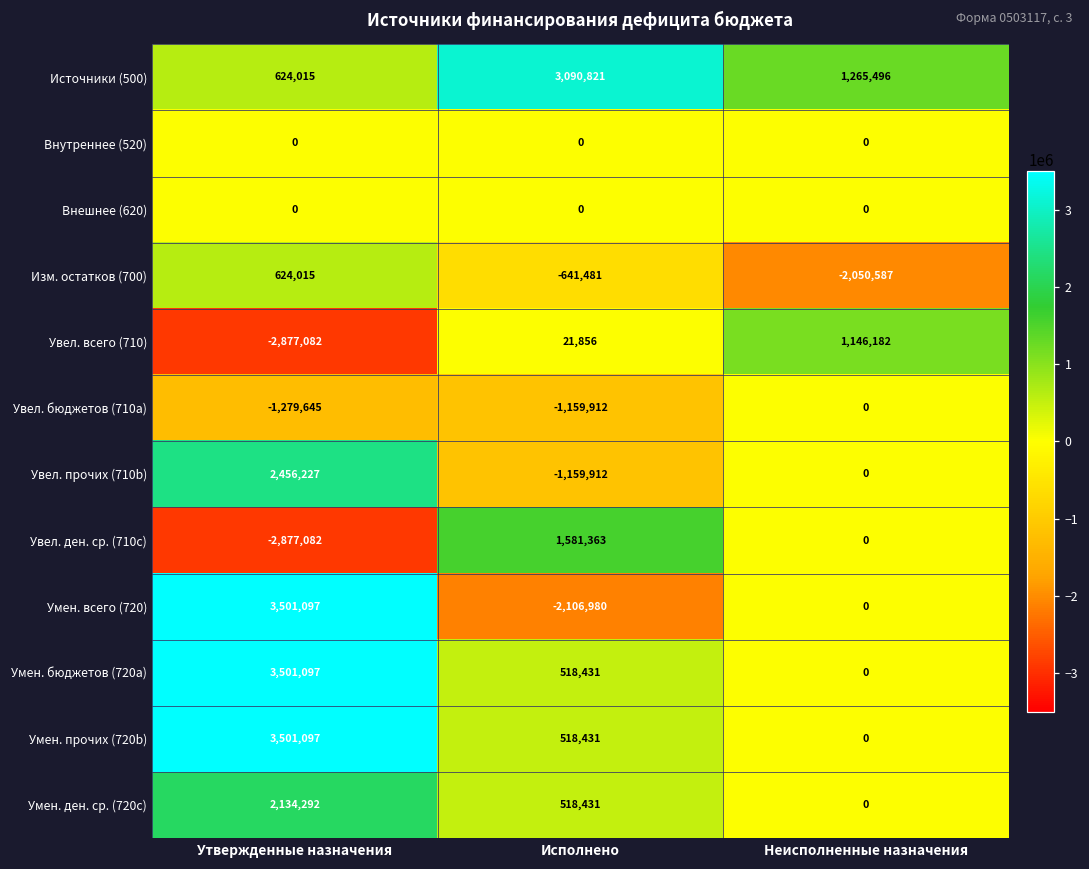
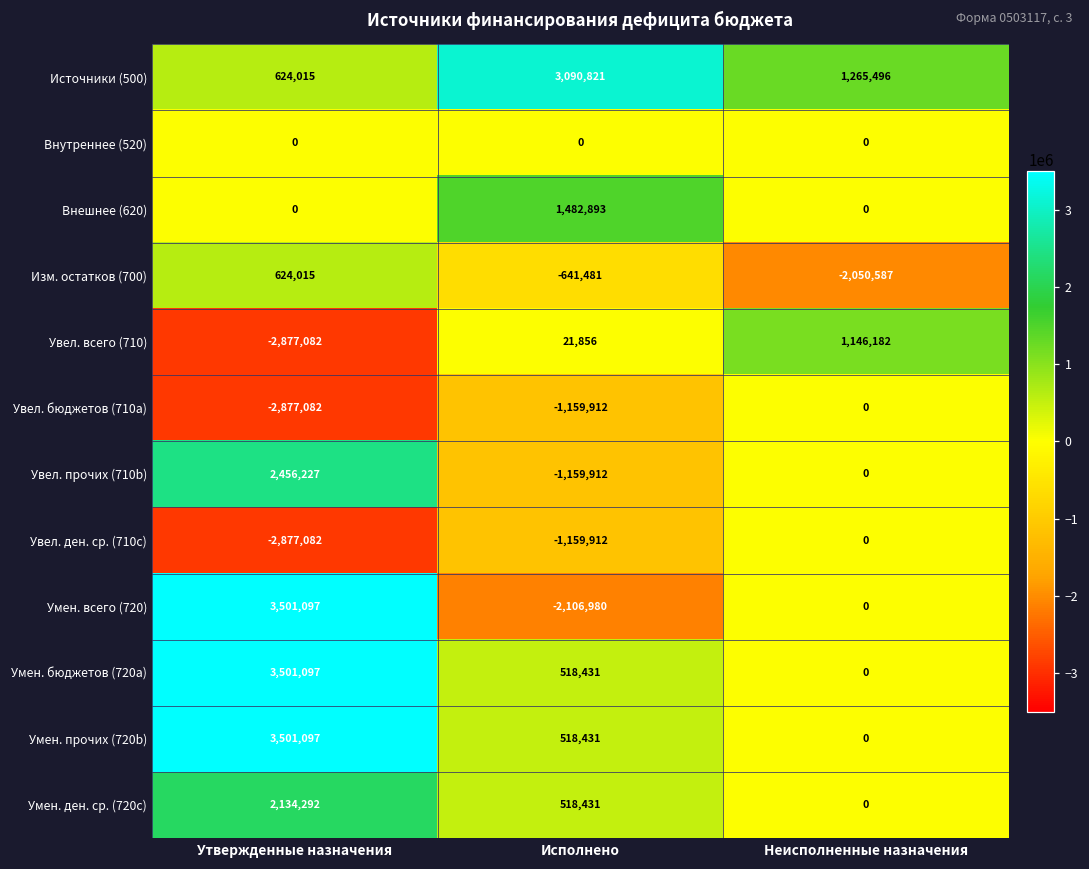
Внешнее (620), Исполнено: 0 -> 1,482,893
Увел. бюджетов (710a), Утвержденные назначения: -1,279,645 -> -2,877,082
Увел. ден. ср. (710c), Исполнено: 1,581,363 -> -1,159,912
